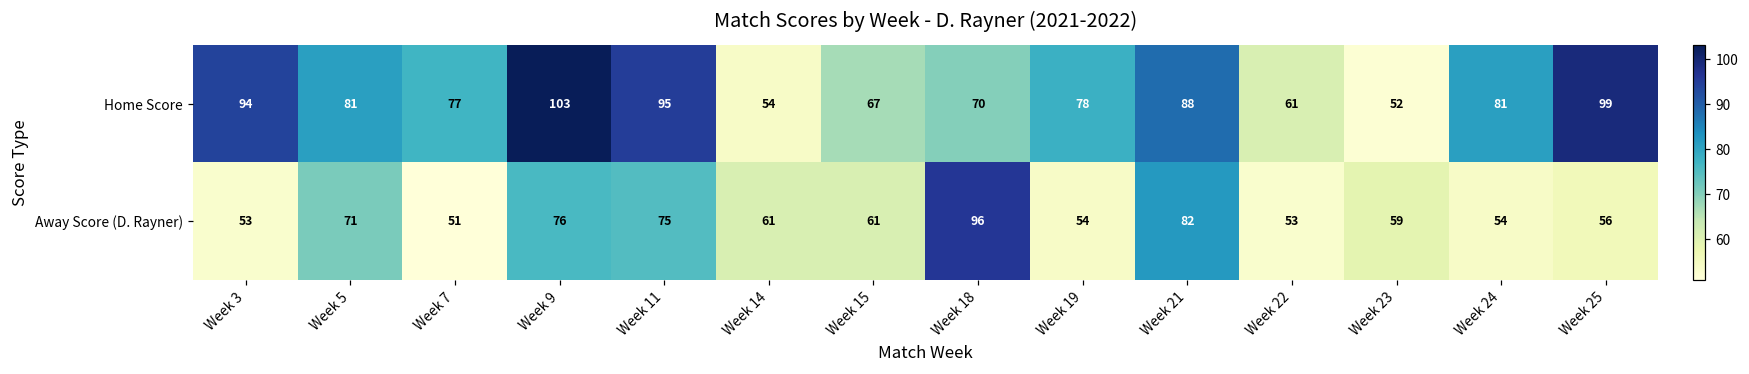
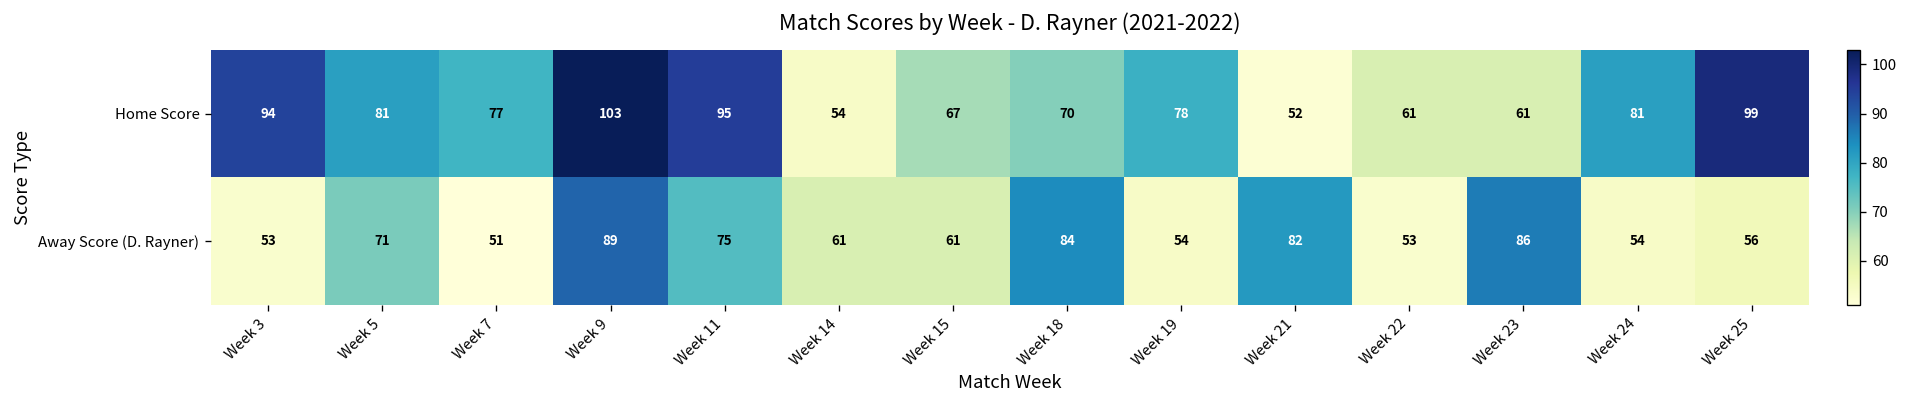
Home Score, Week 21: 88 -> 52
Home Score, Week 23: 52 -> 61
Away Score (D. Rayner), Week 9: 76 -> 89
Away Score (D. Rayner), Week 18: 96 -> 84
Away Score (D. Rayner), Week 23: 59 -> 86
